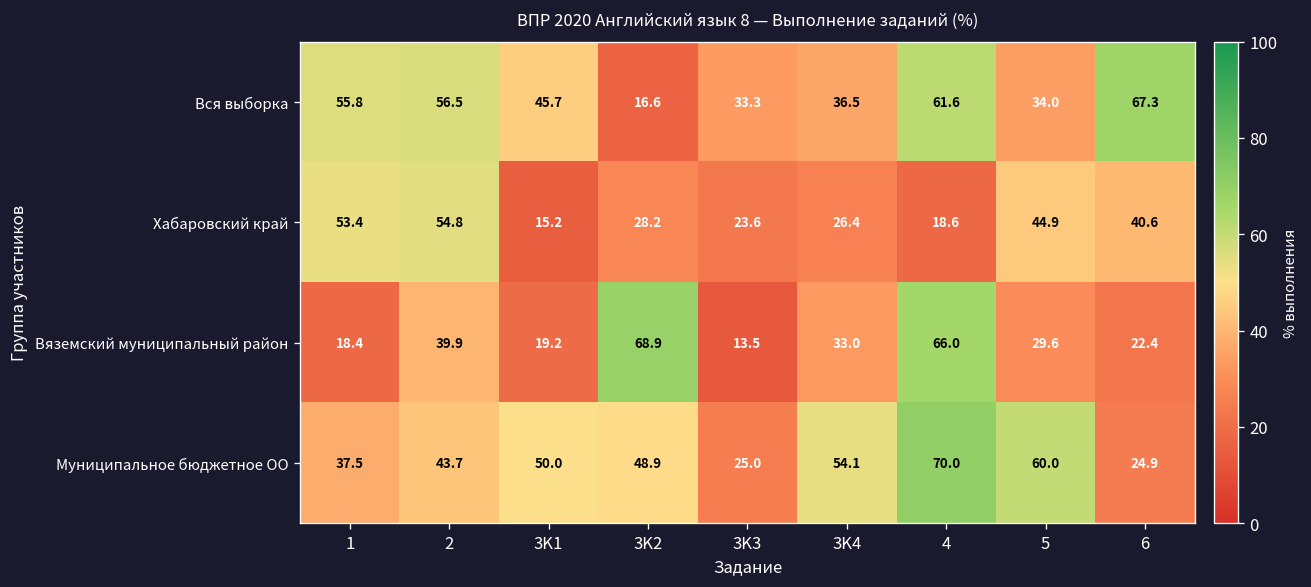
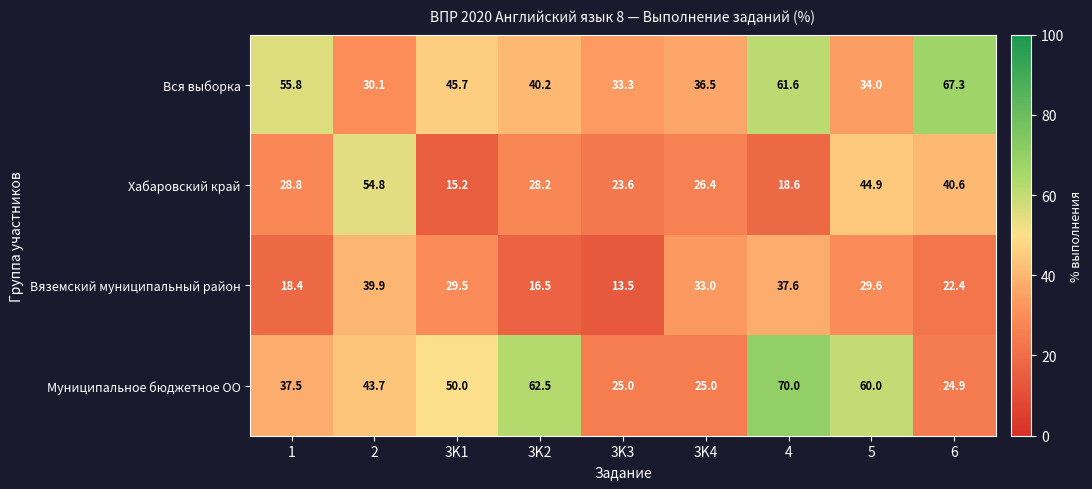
Вся выборка, 2: 56.5 -> 30.1
Вся выборка, 3K2: 16.6 -> 40.2
Хабаровский край, 1: 53.4 -> 28.8
Вяземский муниципальный район, 3K1: 19.2 -> 29.5
Вяземский муниципальный район, 3K2: 68.9 -> 16.5
Вяземский муниципальный район, 4: 66.0 -> 37.6
Муниципальное бюджетное ОО, 3K2: 48.9 -> 62.5
Муниципальное бюджетное ОО, 3K4: 54.1 -> 25.0
